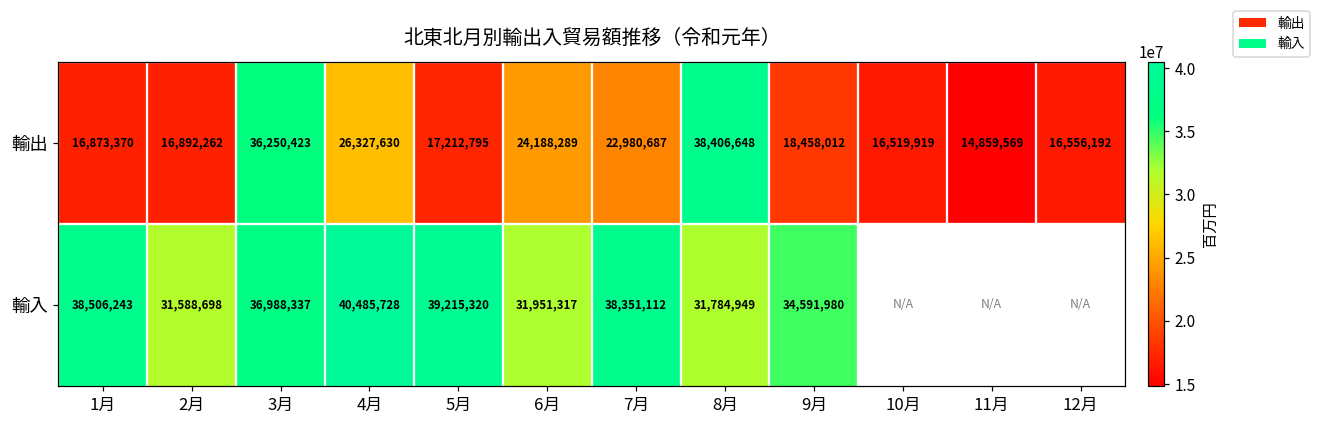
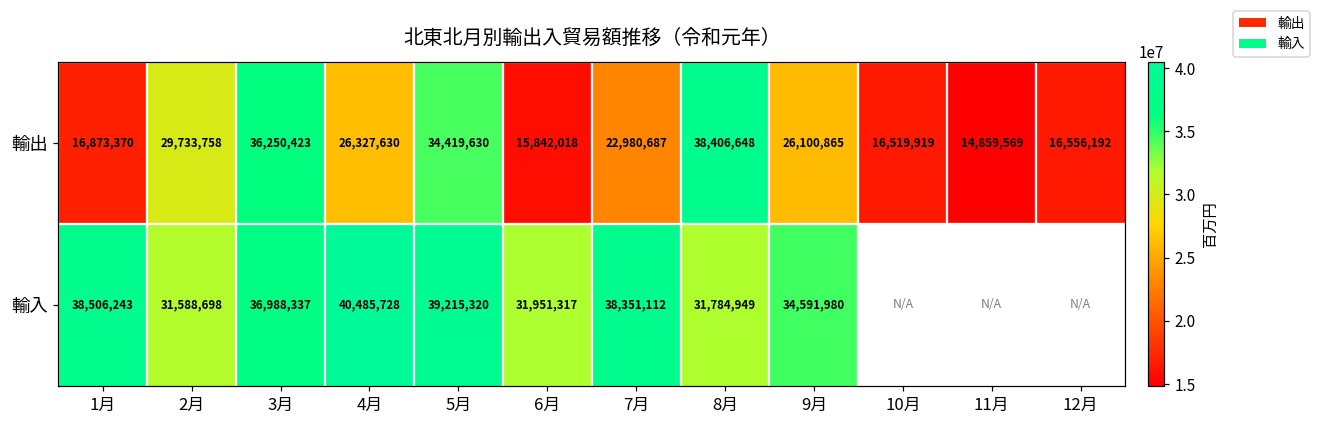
輸出, 2月: 16,892,262 -> 29,733,758
輸出, 5月: 17,212,795 -> 34,419,630
輸出, 6月: 24,188,289 -> 15,842,018
輸出, 9月: 18,458,012 -> 26,100,865
